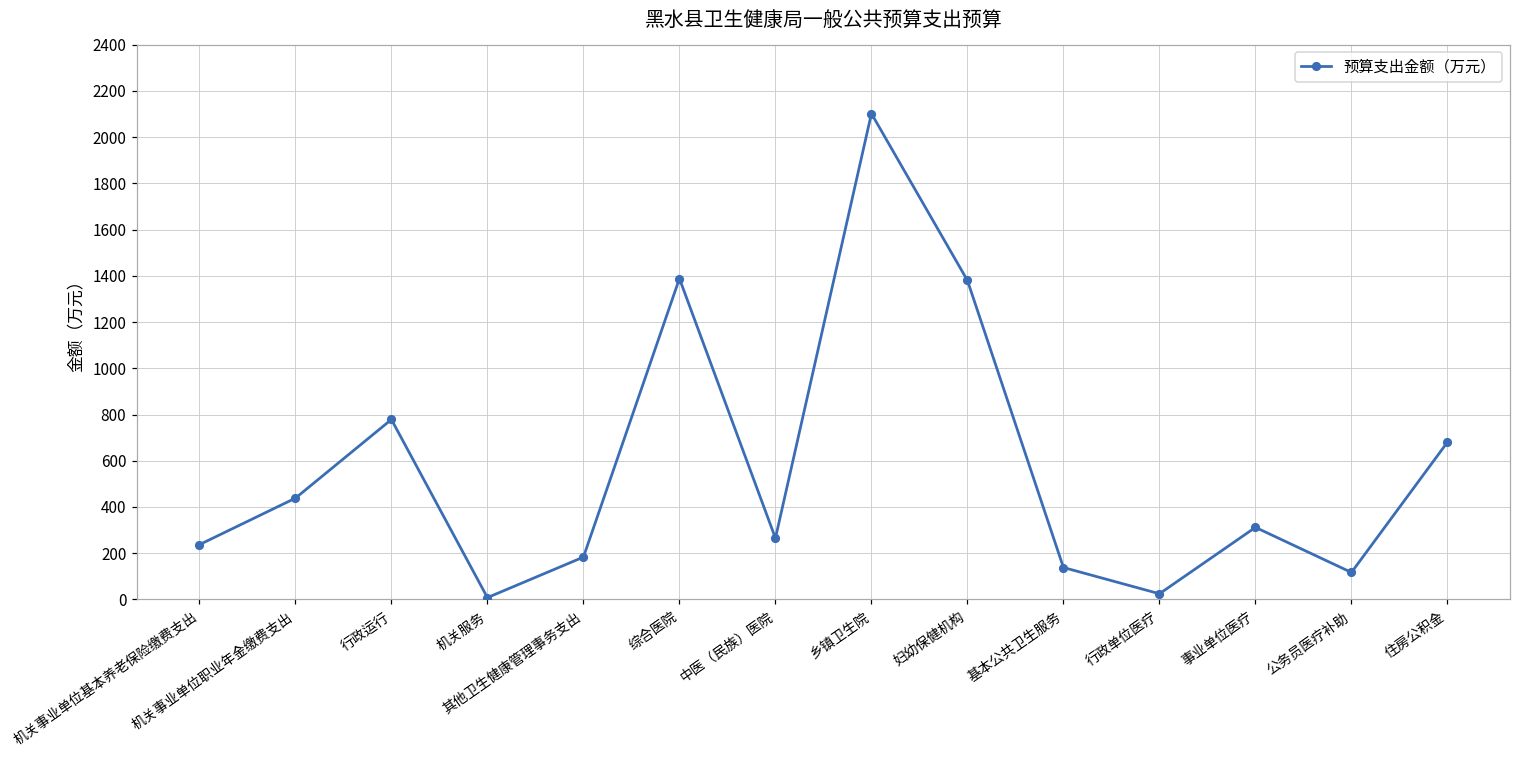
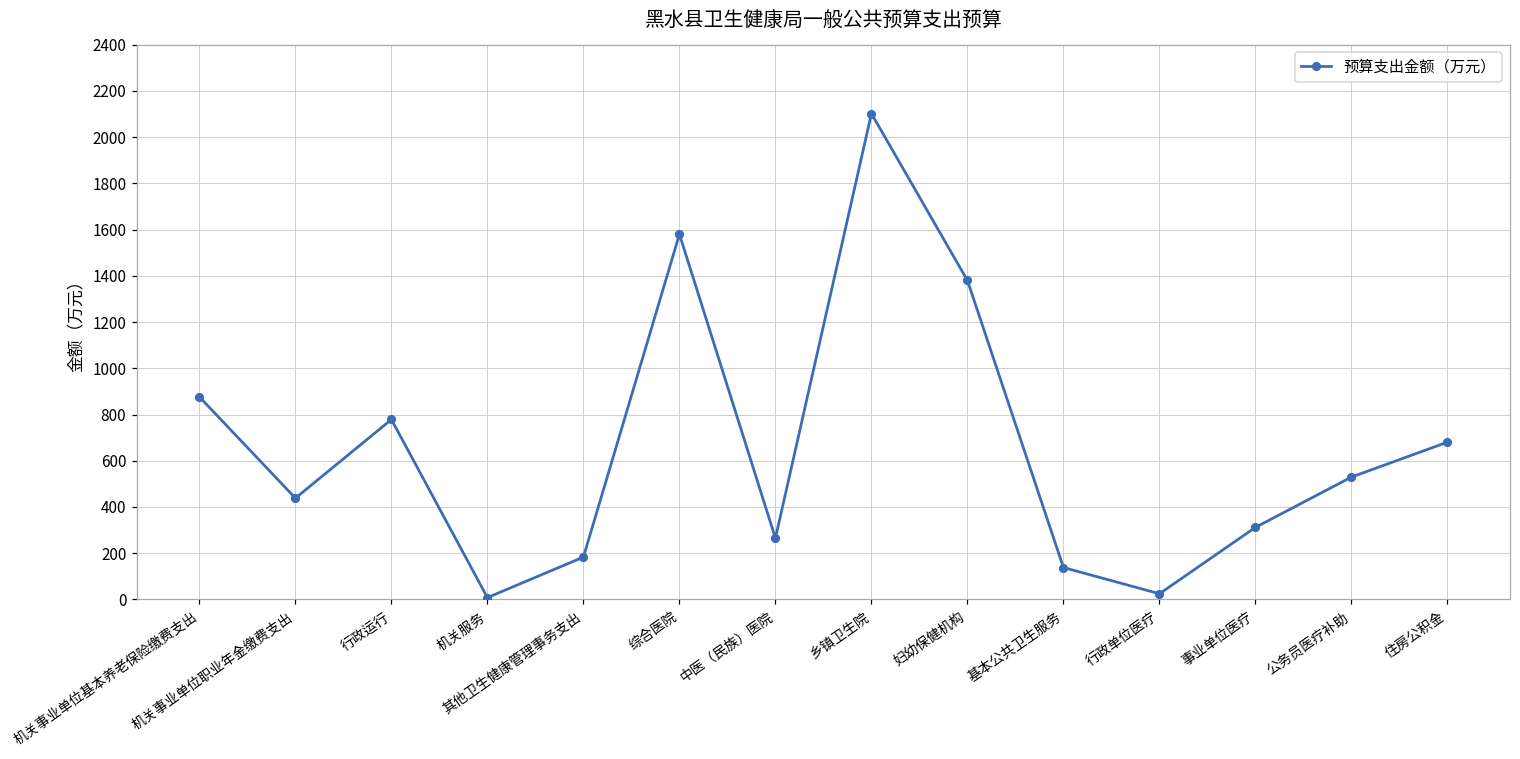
机关事业单位基本养老保险缴费支出: 240 -> 880
综合医院: 1390 -> 1580
公务员医疗补助: 120 -> 530
